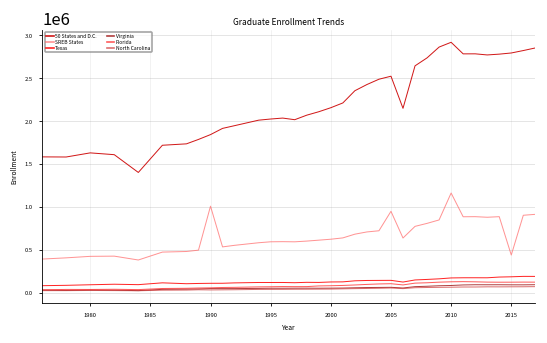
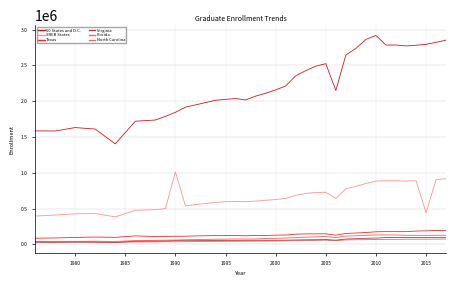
SREB States, 2005: 1000000 -> 700000
SREB States, 2010: 1200000 -> 900000
